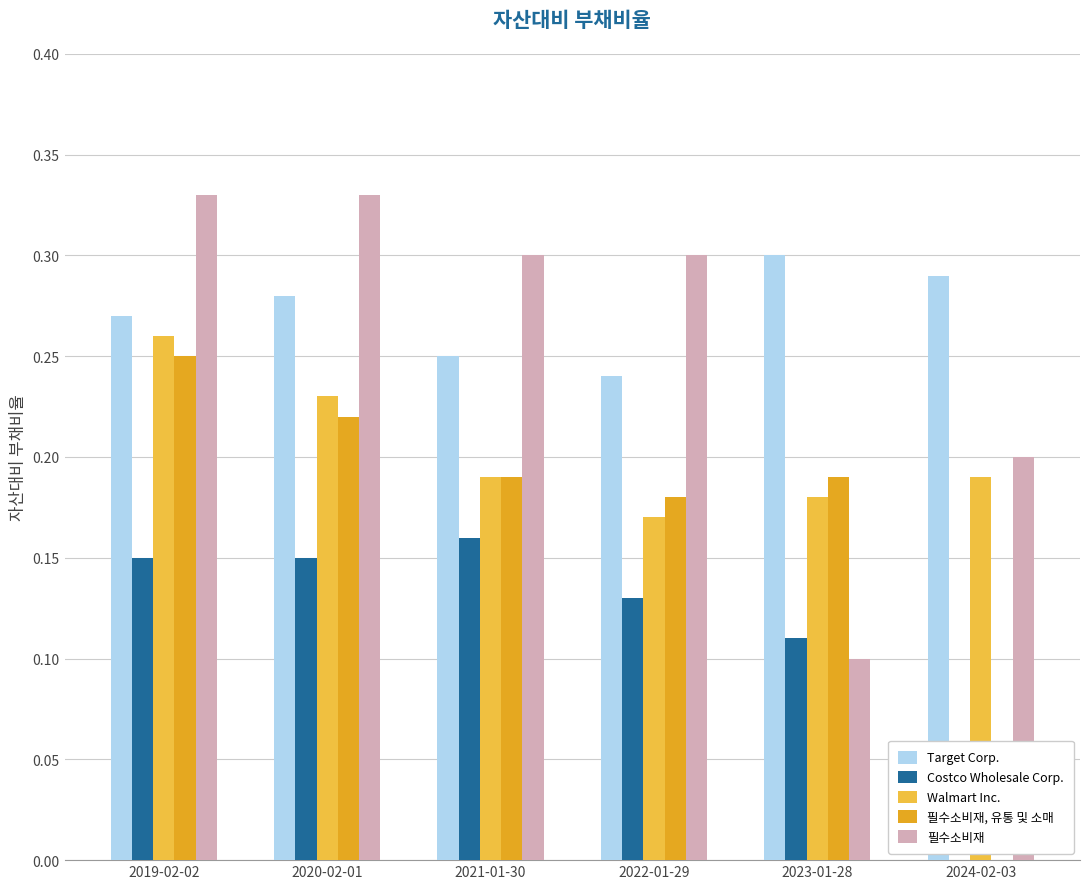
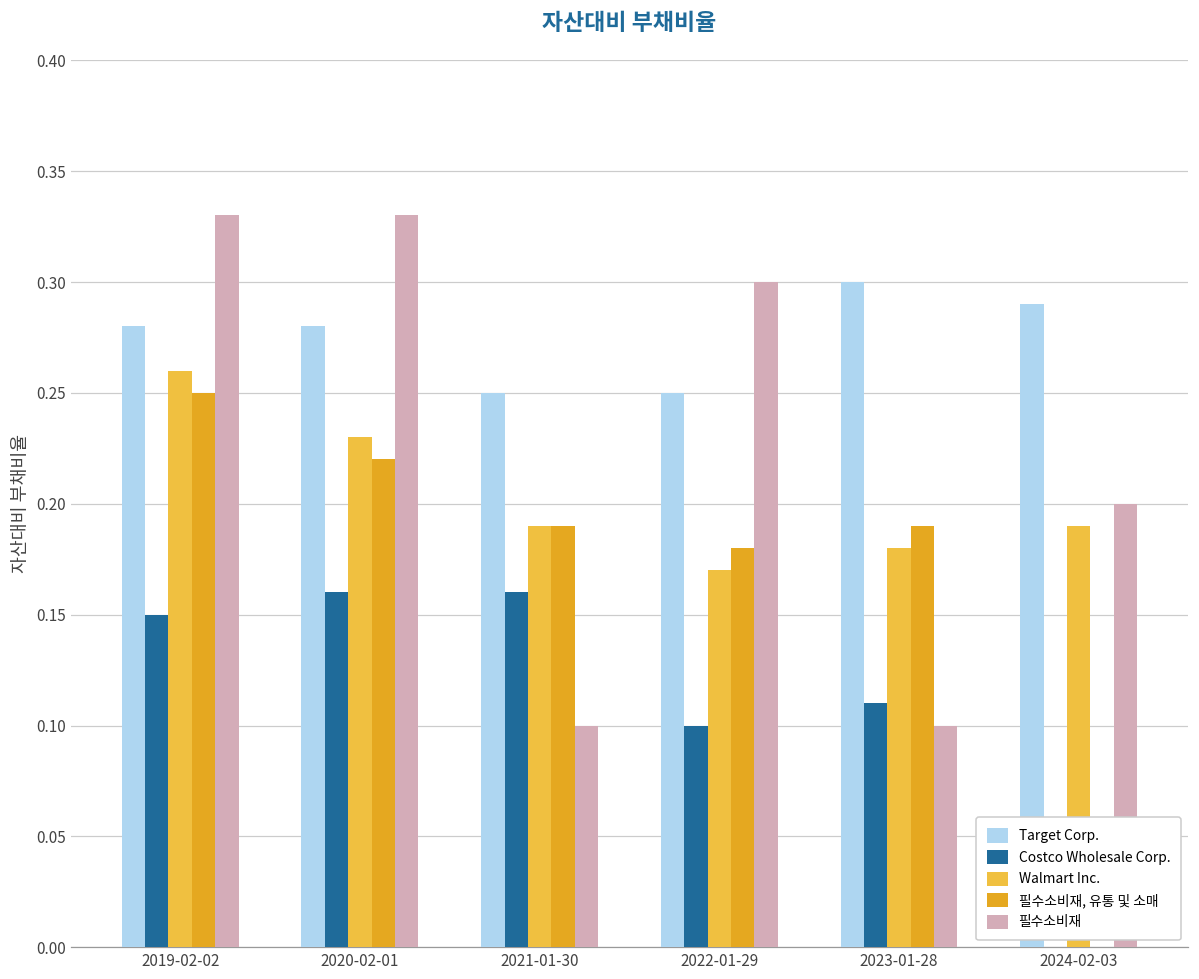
Target Corp., 2019-02-02: 0.27 -> 0.28
Costco Wholesale Corp., 2020-02-01: 0.15 -> 0.16
필수소비재, 2021-01-30: 0.3 -> 0.1
Target Corp., 2022-01-29: 0.24 -> 0.25
Costco Wholesale Corp., 2022-01-29: 0.13 -> 0.10
